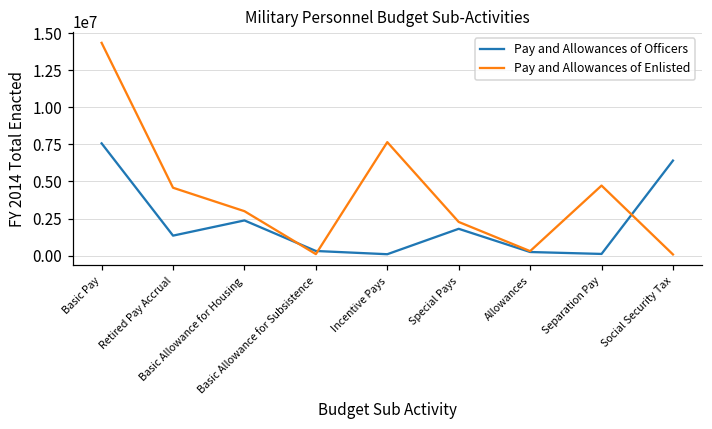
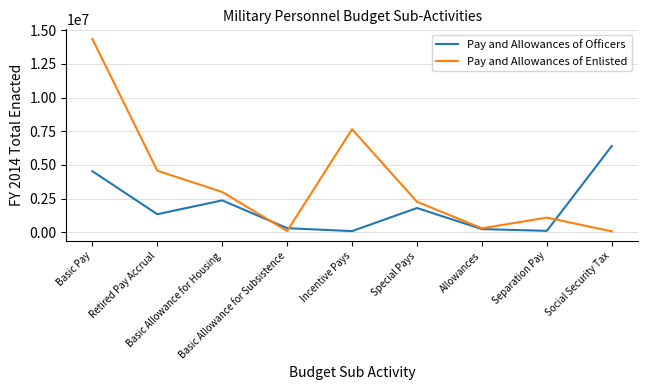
Pay and Allowances of Officers, Basic Pay: 7600000 -> 4500000
Pay and Allowances of Enlisted, Separation Pay: 4700000 -> 1100000
